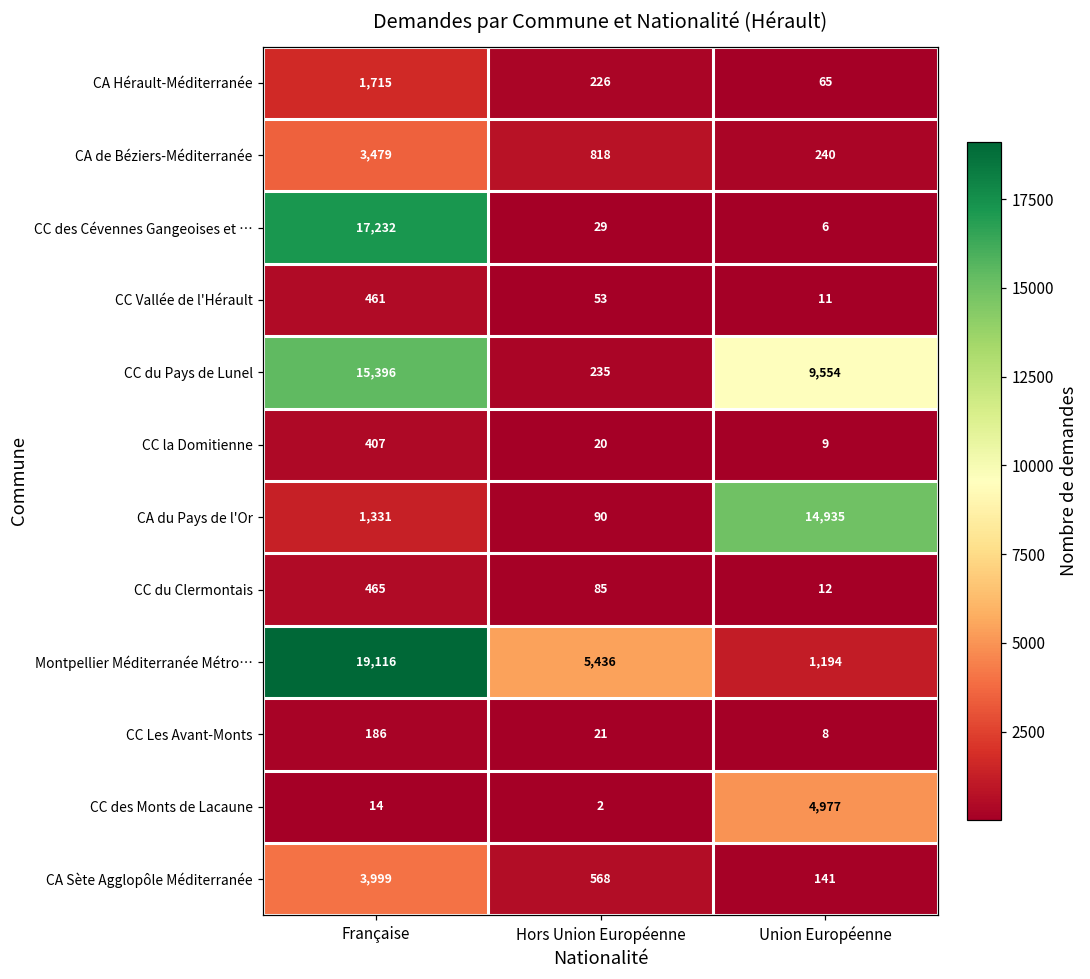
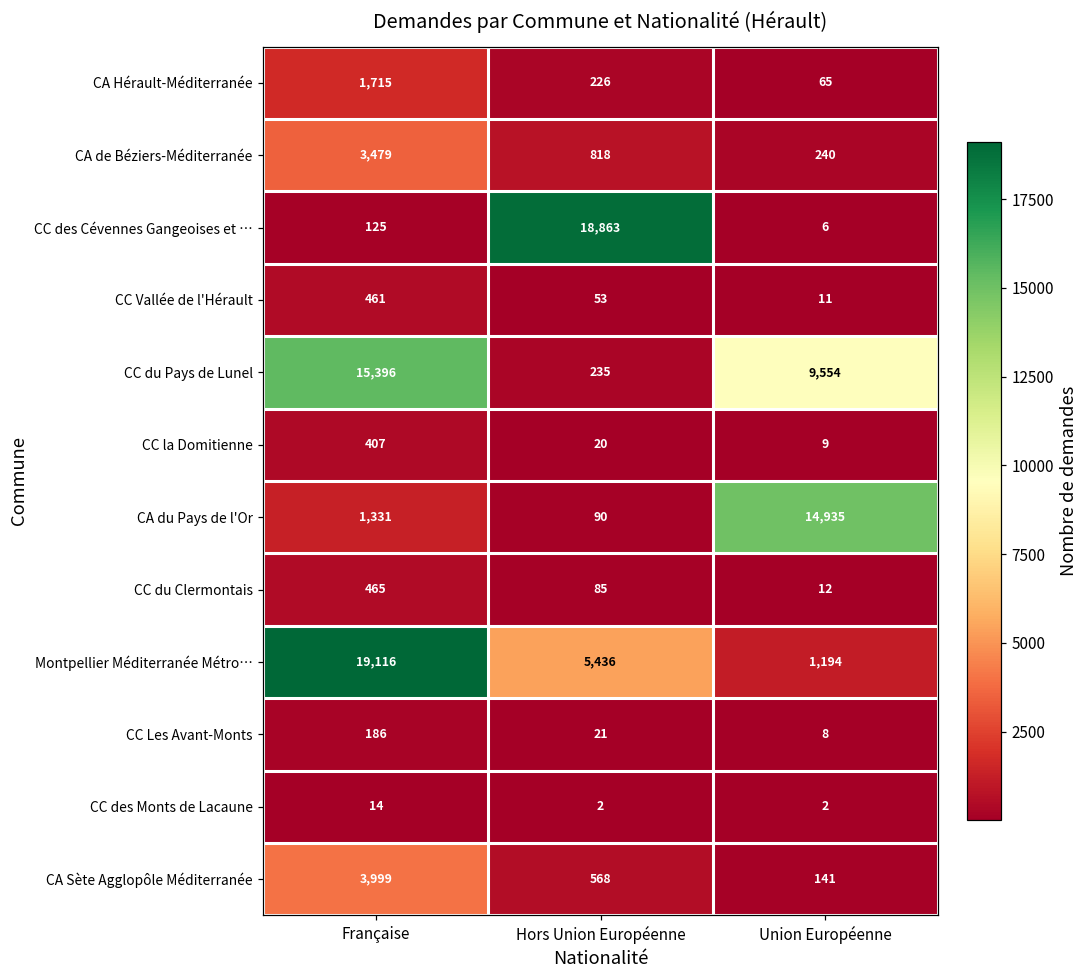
CC des Cévennes Gangeoises et …, Française: 17,232 -> 125
CC des Cévennes Gangeoises et …, Hors Union Européenne: 29 -> 18,863
CC des Monts de Lacaune, Union Européenne: 4,977 -> 2
